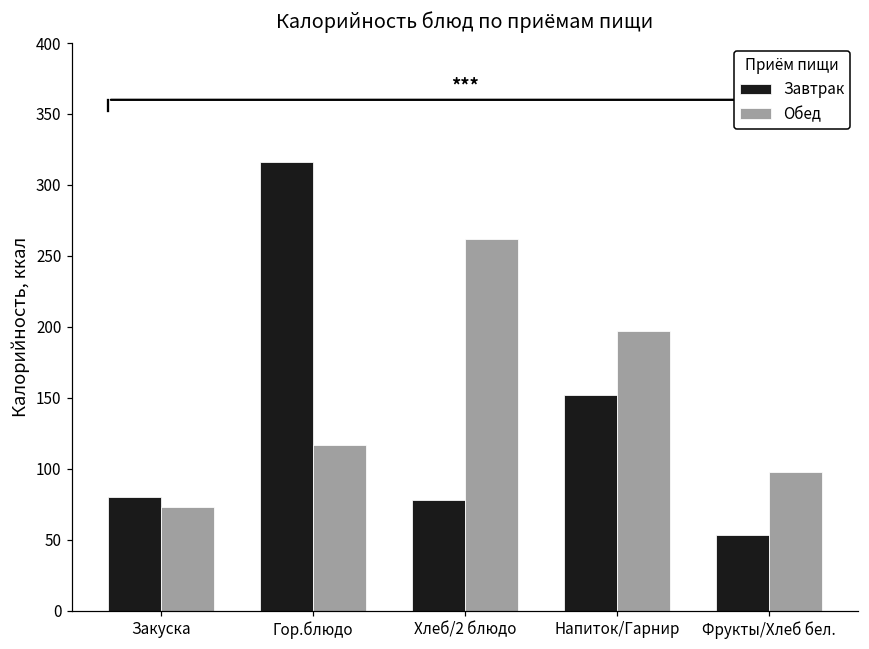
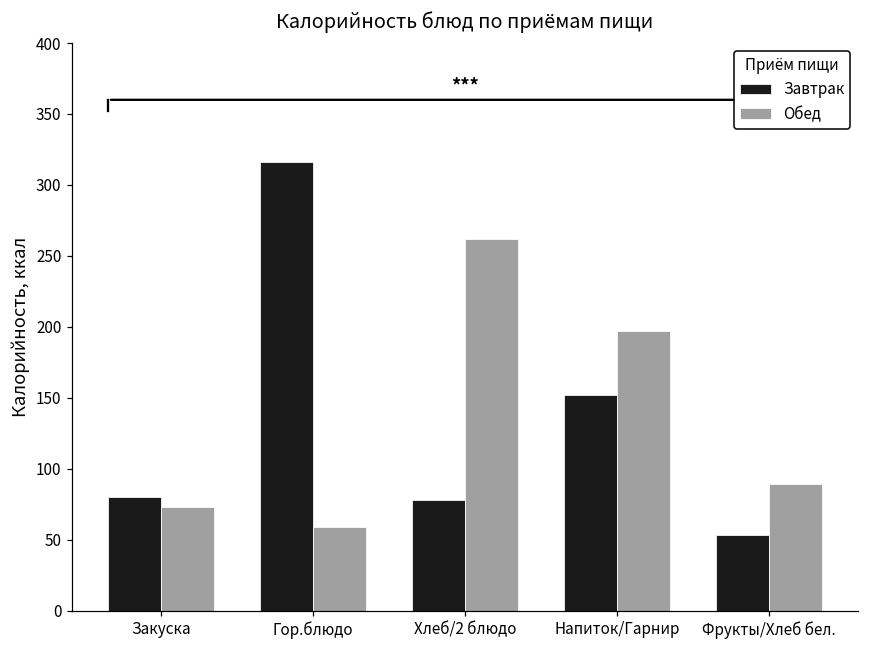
Обед, Гор.блюдо: 117 -> 59
Обед, Фрукты/Хлеб бел.: 98 -> 89
